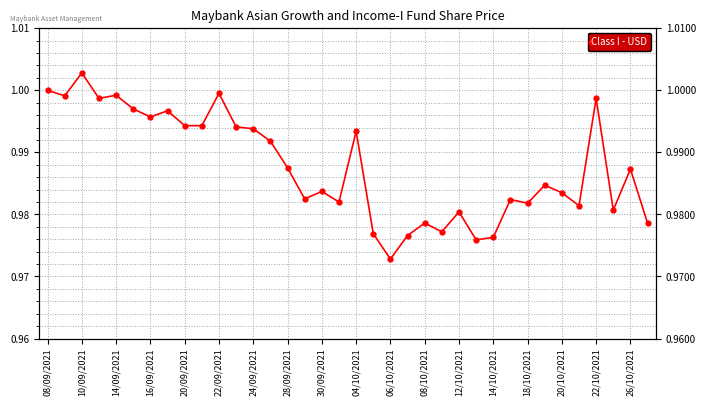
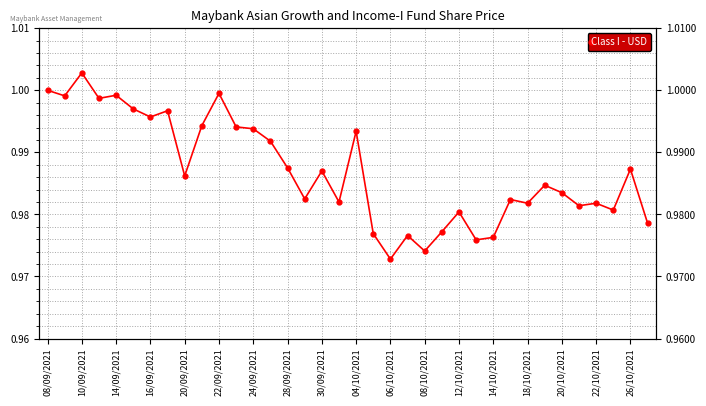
20/09/2021: 0.994 -> 0.986
30/09/2021: 0.984 -> 0.987
08/10/2021: 0.979 -> 0.974
22/10/2021: 0.999 -> 0.982
